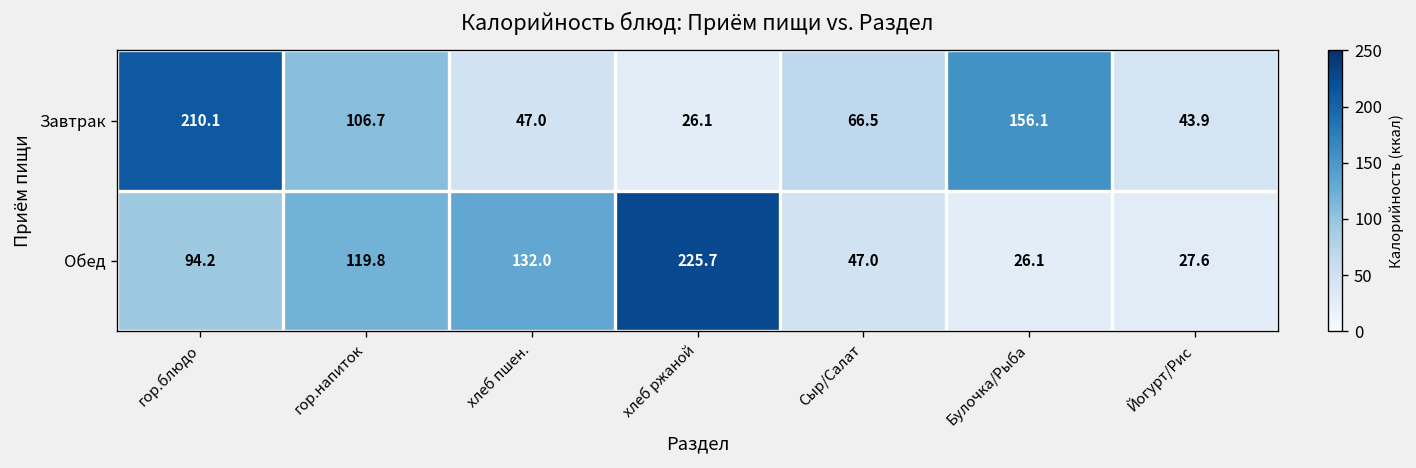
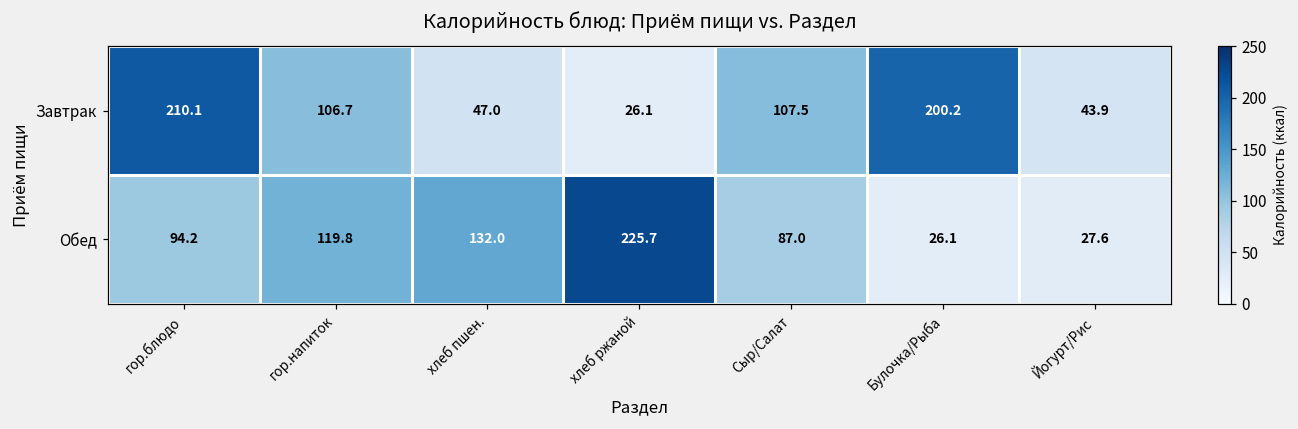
Завтрак, Сыр/Салат: 66.5 -> 107.5
Завтрак, Булочка/Рыба: 156.1 -> 200.2
Обед, Сыр/Салат: 47.0 -> 87.0
